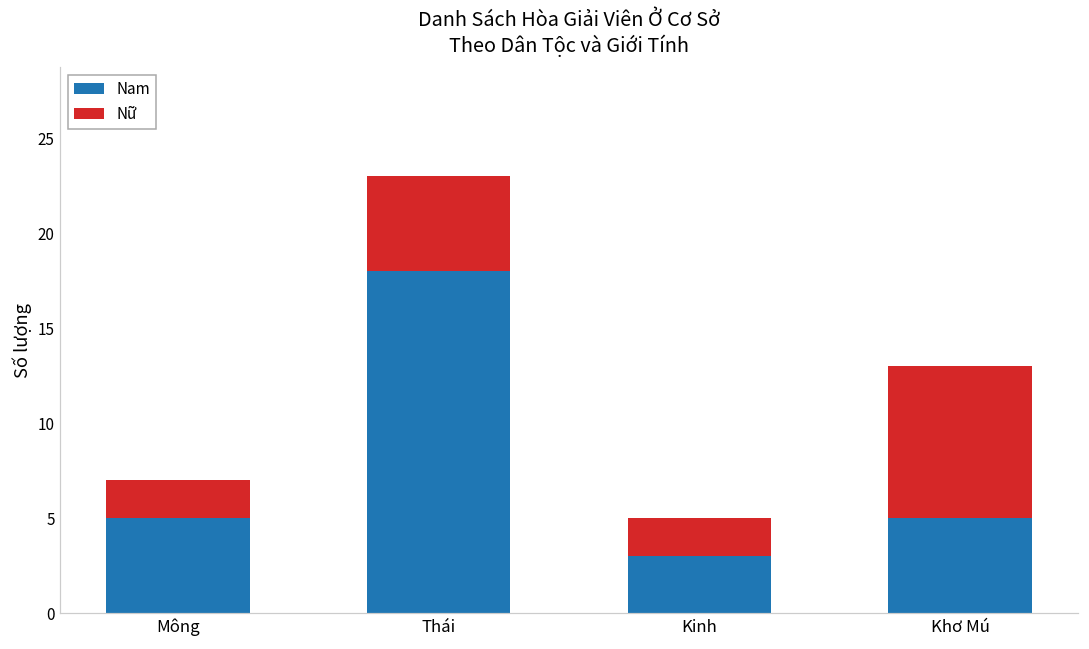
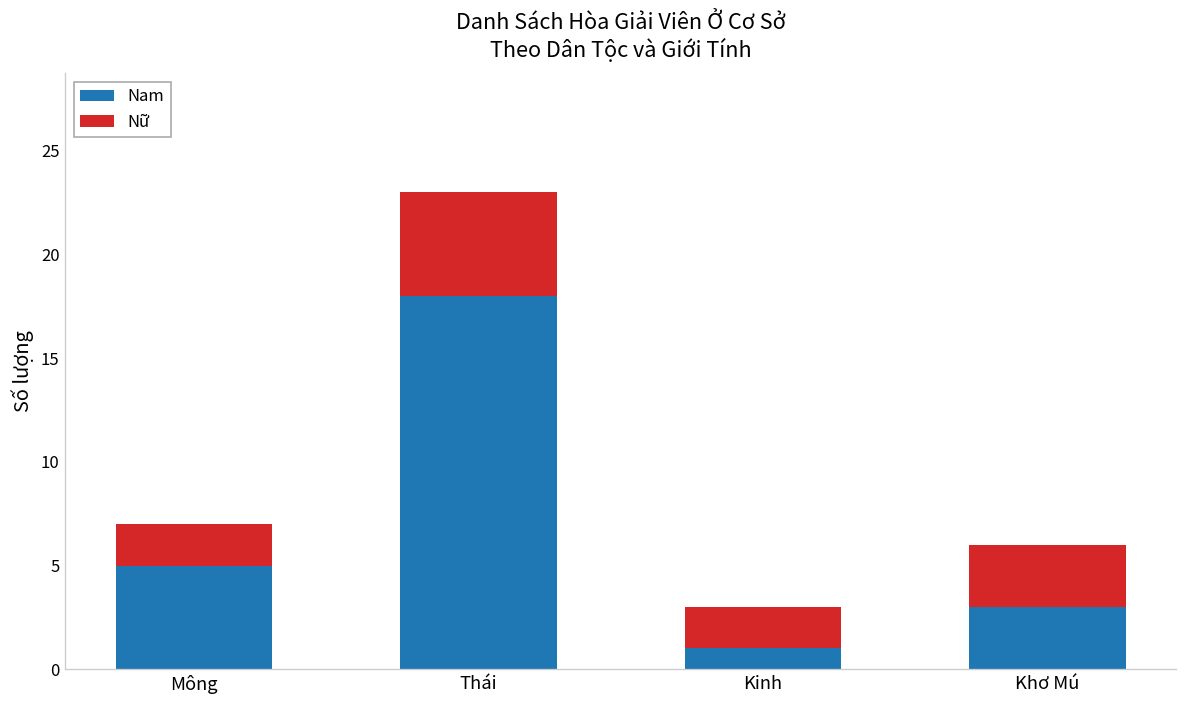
Nam, Kinh: 3 -> 1
Nam, Khơ Mú: 5 -> 3
Nữ, Khơ Mú: 8 -> 3
